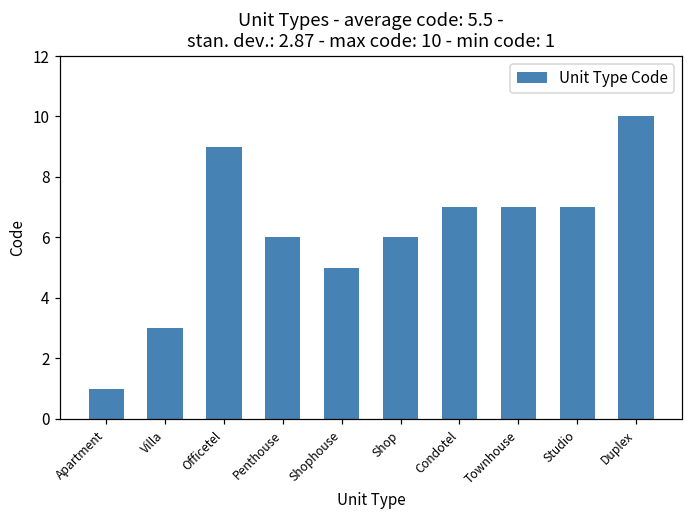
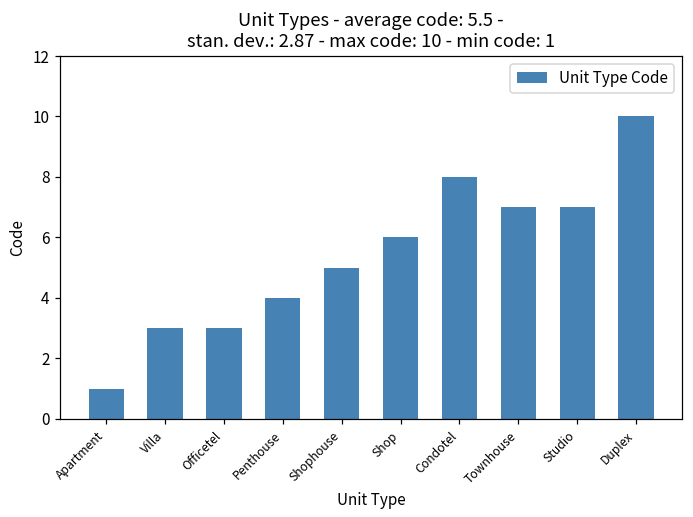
Officetel: 9 -> 3
Penthouse: 6 -> 4
Condotel: 7 -> 8
